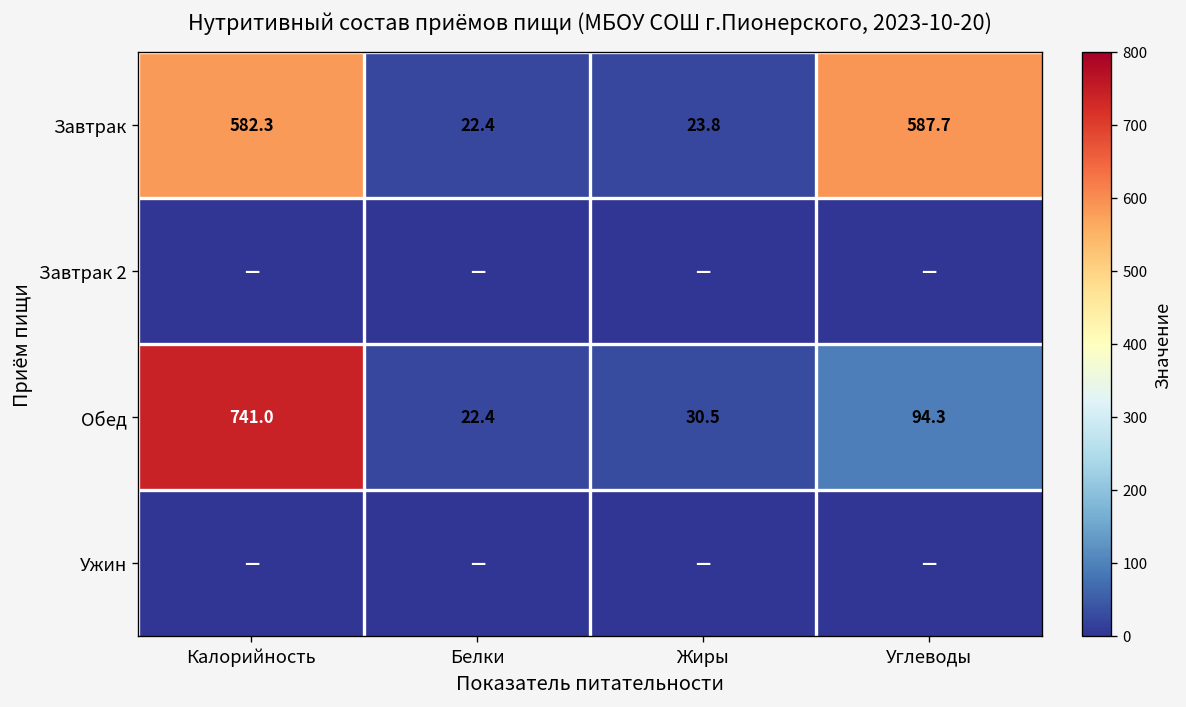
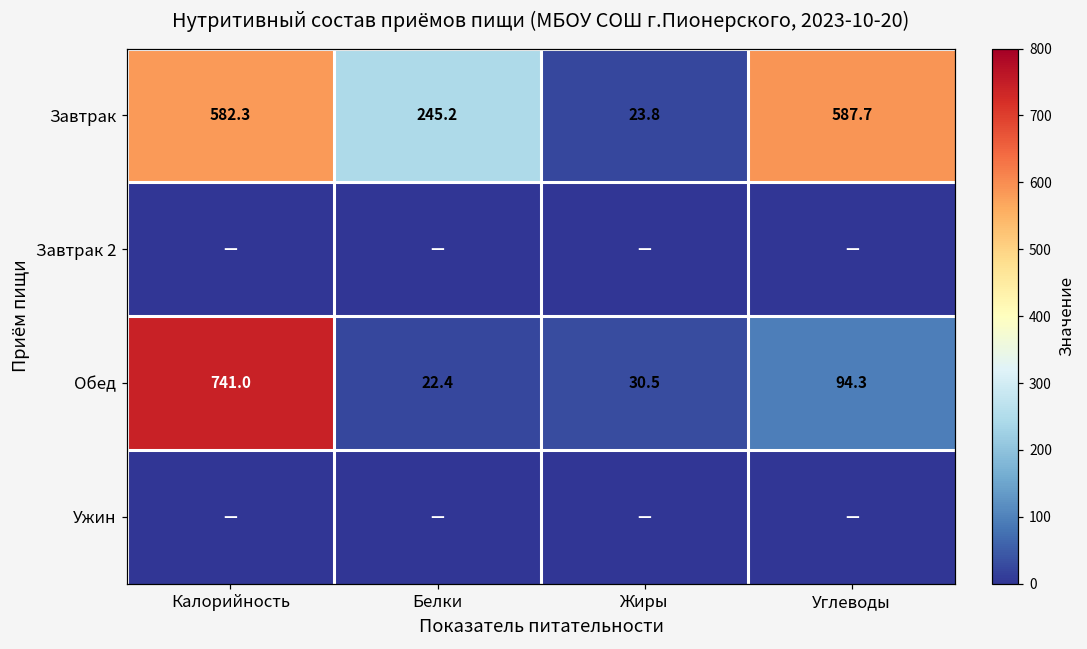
Завтрак, Белки: 22.4 -> 245.2
